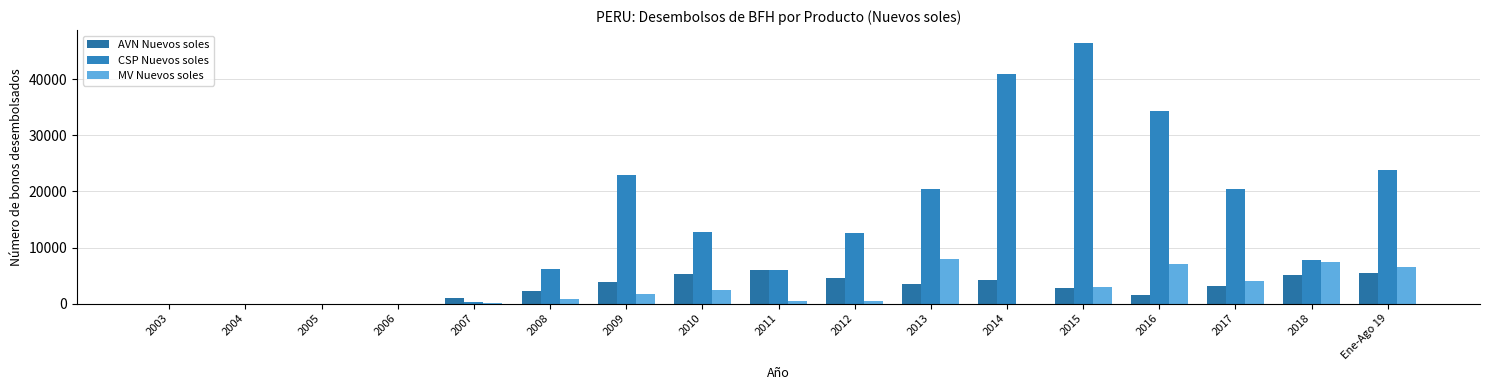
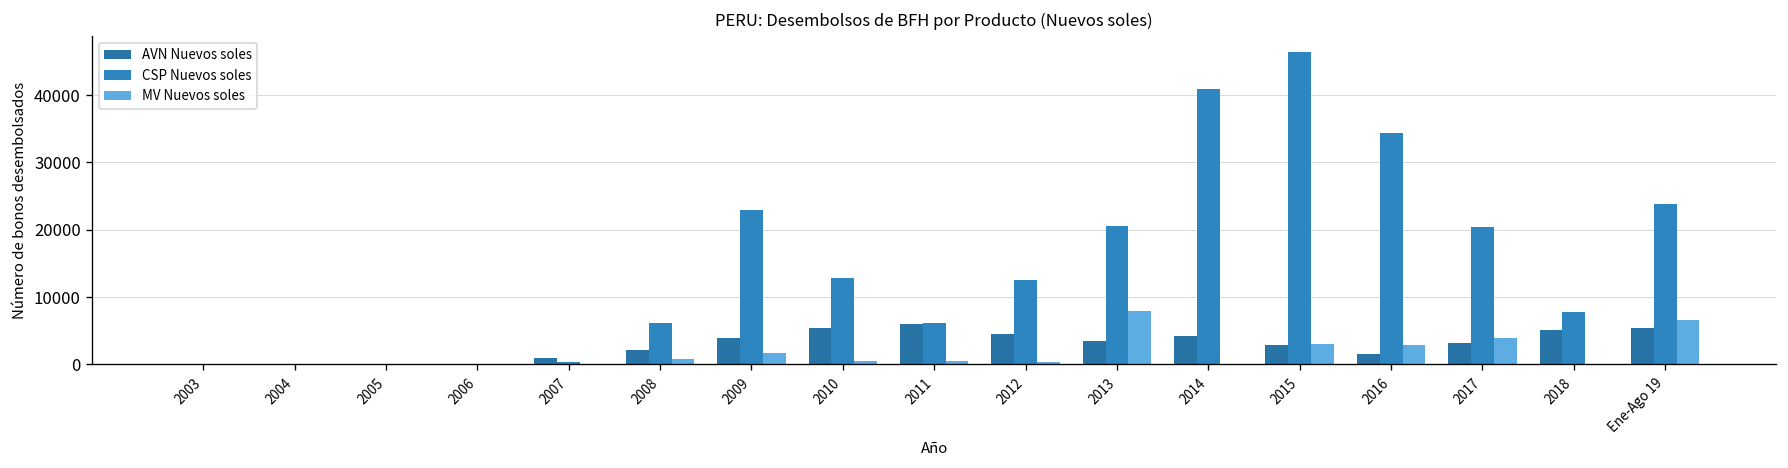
MV Nuevos soles, 2010: 2000 -> 1000
MV Nuevos soles, 2016: 7000 -> 3000
MV Nuevos soles, 2018: 7000 -> 0
